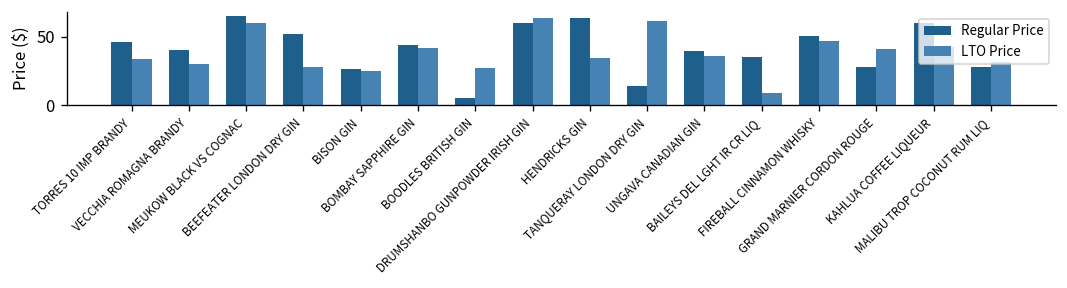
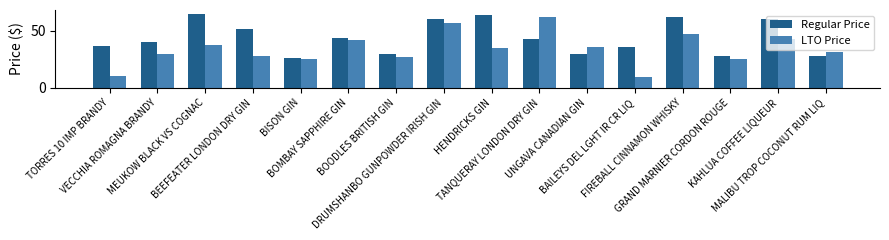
Regular Price, TORRES 10 IMP BRANDY: 46 -> 37
LTO Price, TORRES 10 IMP BRANDY: 34 -> 10
LTO Price, MEUKOW BLACK VS COGNAC: 60 -> 38
Regular Price, BOODLES BRITISH GIN: 5 -> 30
LTO Price, DRUMSHANBO GUNPOWDER IRISH GIN: 64 -> 57
Regular Price, TANQUERAY LONDON DRY GIN: 14 -> 43
Regular Price, UNGAVA CANADIAN GIN: 40 -> 30
Regular Price, FIREBALL CINNAMON WHISKY: 51 -> 62
LTO Price, GRAND MARNIER CORDON ROUGE: 42 -> 25
